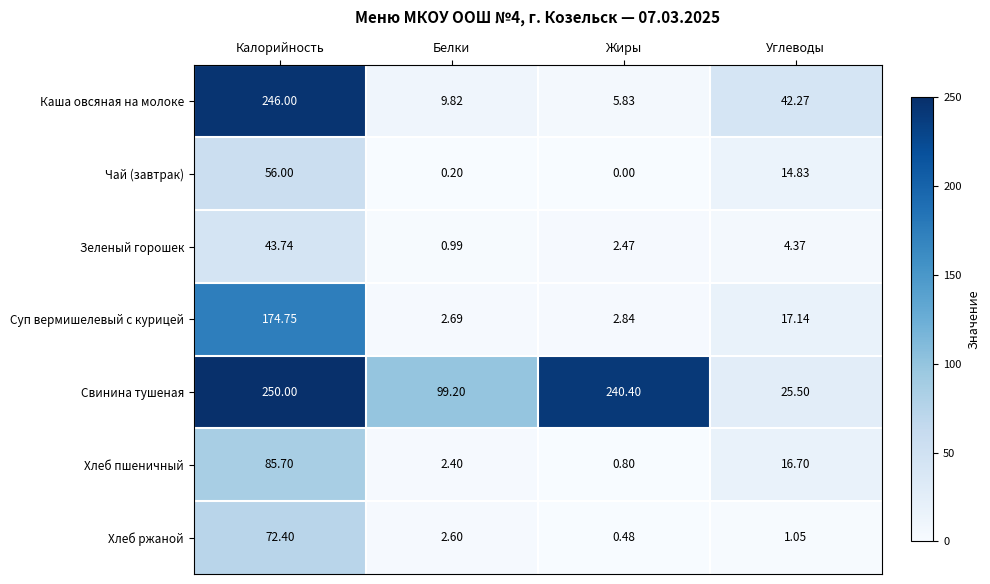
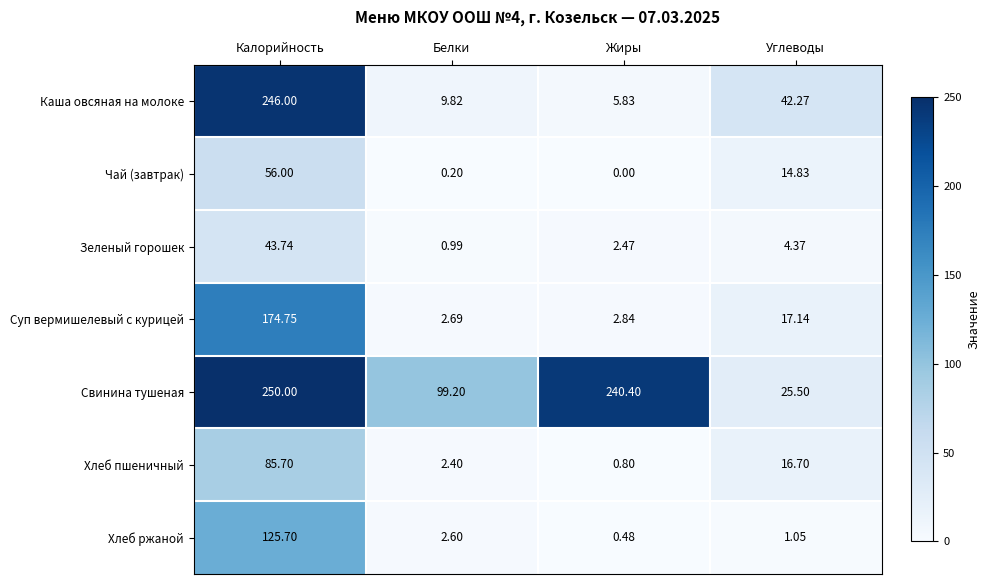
Хлеб ржаной, Калорийность: 72.40 -> 125.70
